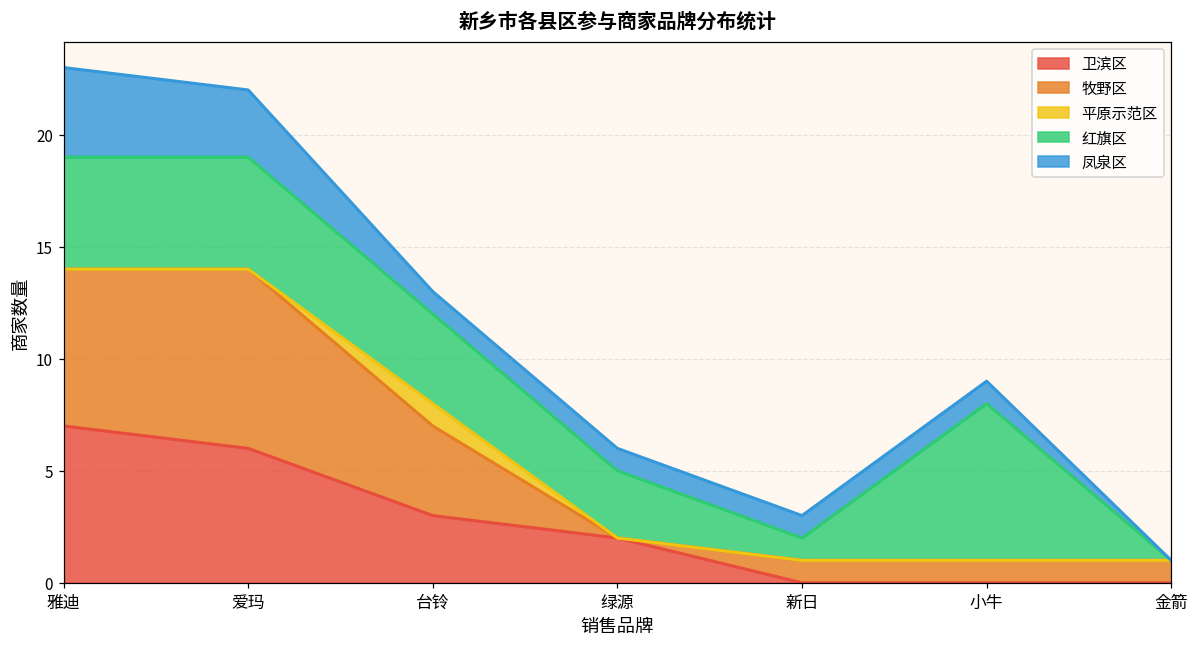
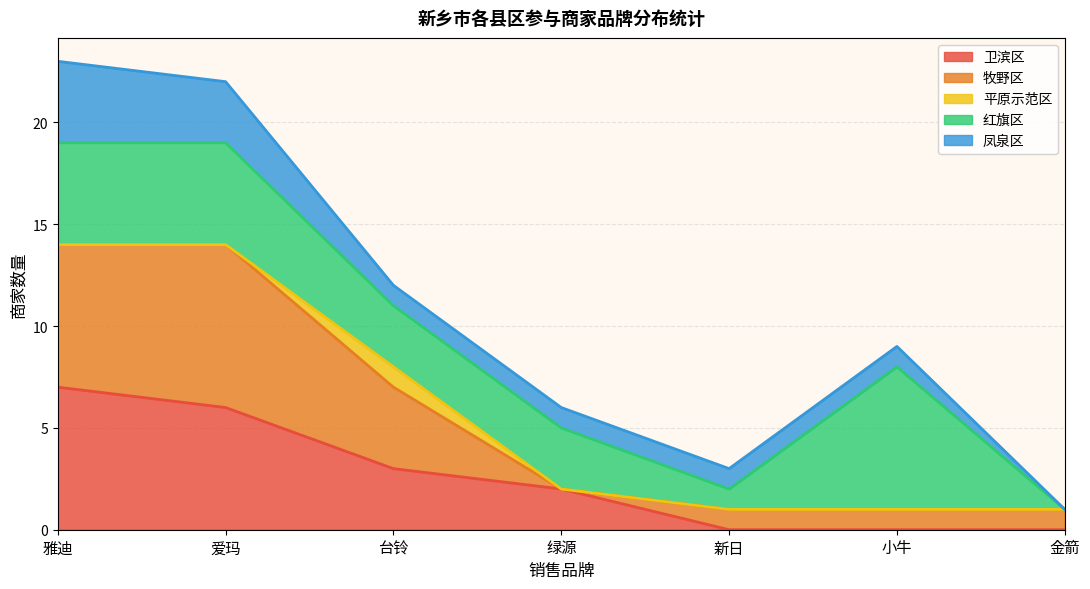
红旗区, 台铃: 4 -> 3
